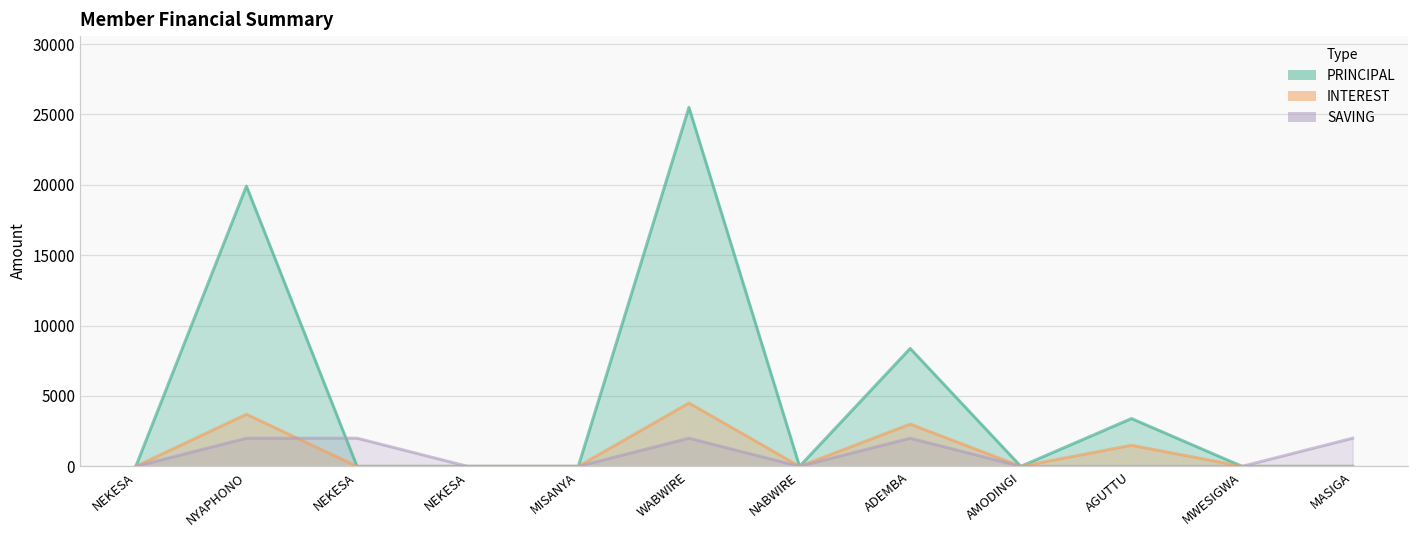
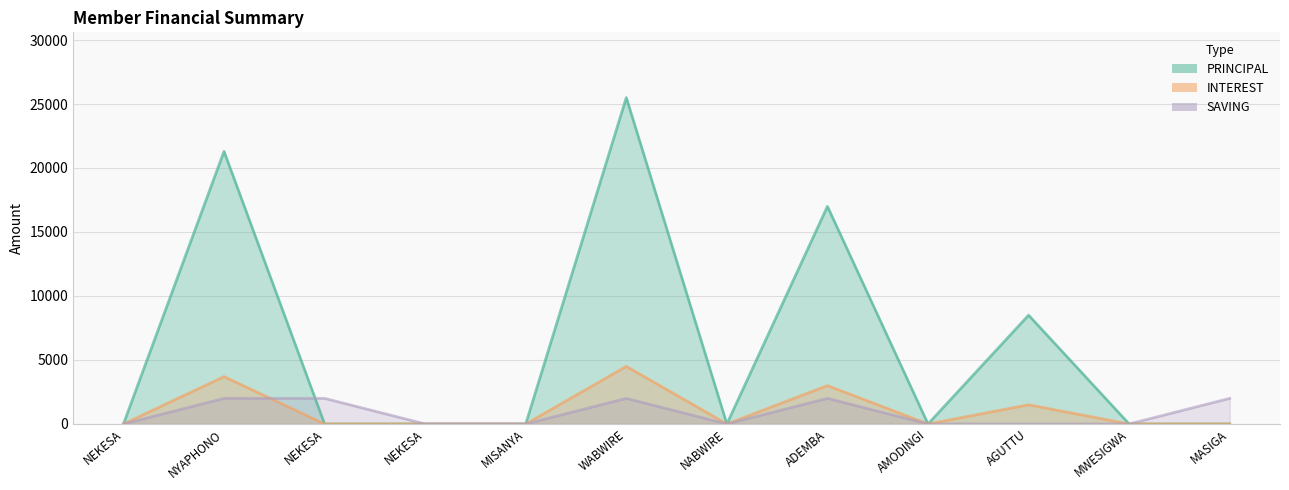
PRINCIPAL, NYAPHONO: 19900 -> 21300
PRINCIPAL, ADEMBA: 8400 -> 17000
PRINCIPAL, AGUTTU: 3400 -> 8500
